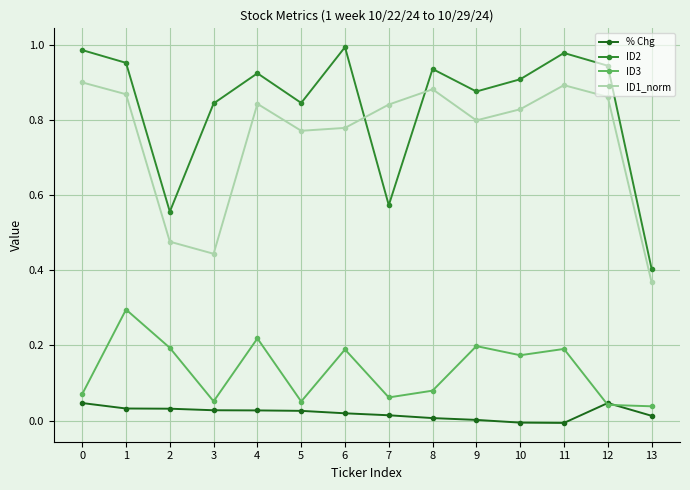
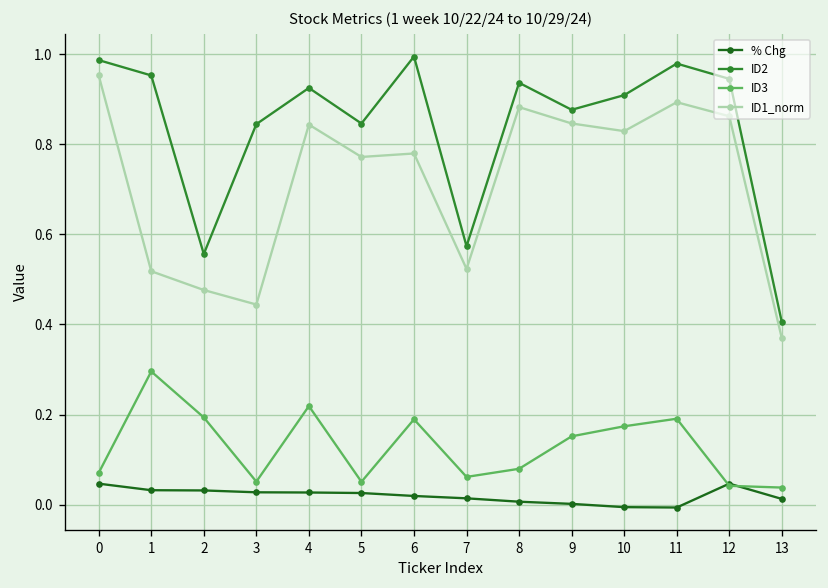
ID1_norm, 0: 0.90 -> 0.95
ID1_norm, 1: 0.87 -> 0.52
ID1_norm, 7: 0.84 -> 0.52
ID3, 9: 0.20 -> 0.15
ID1_norm, 9: 0.80 -> 0.85
